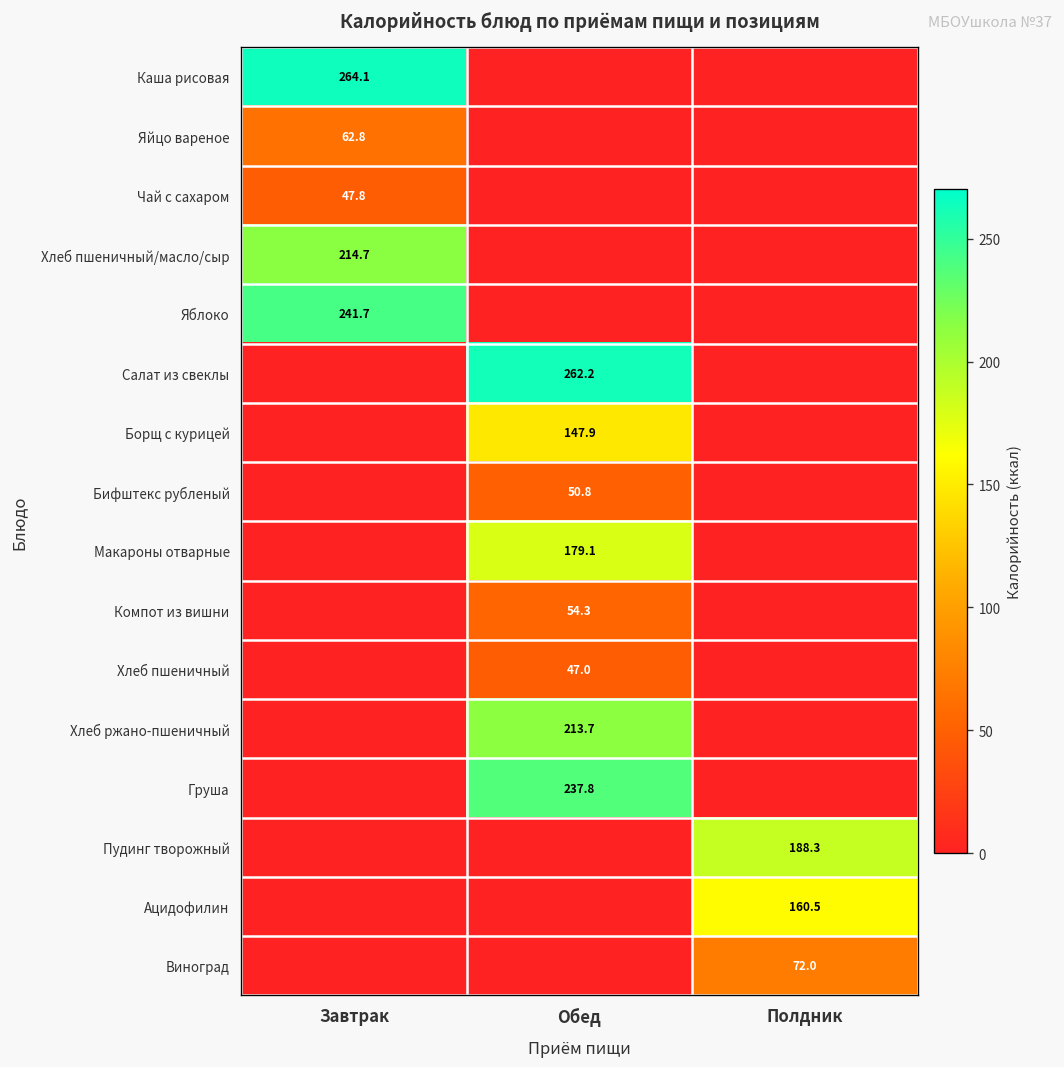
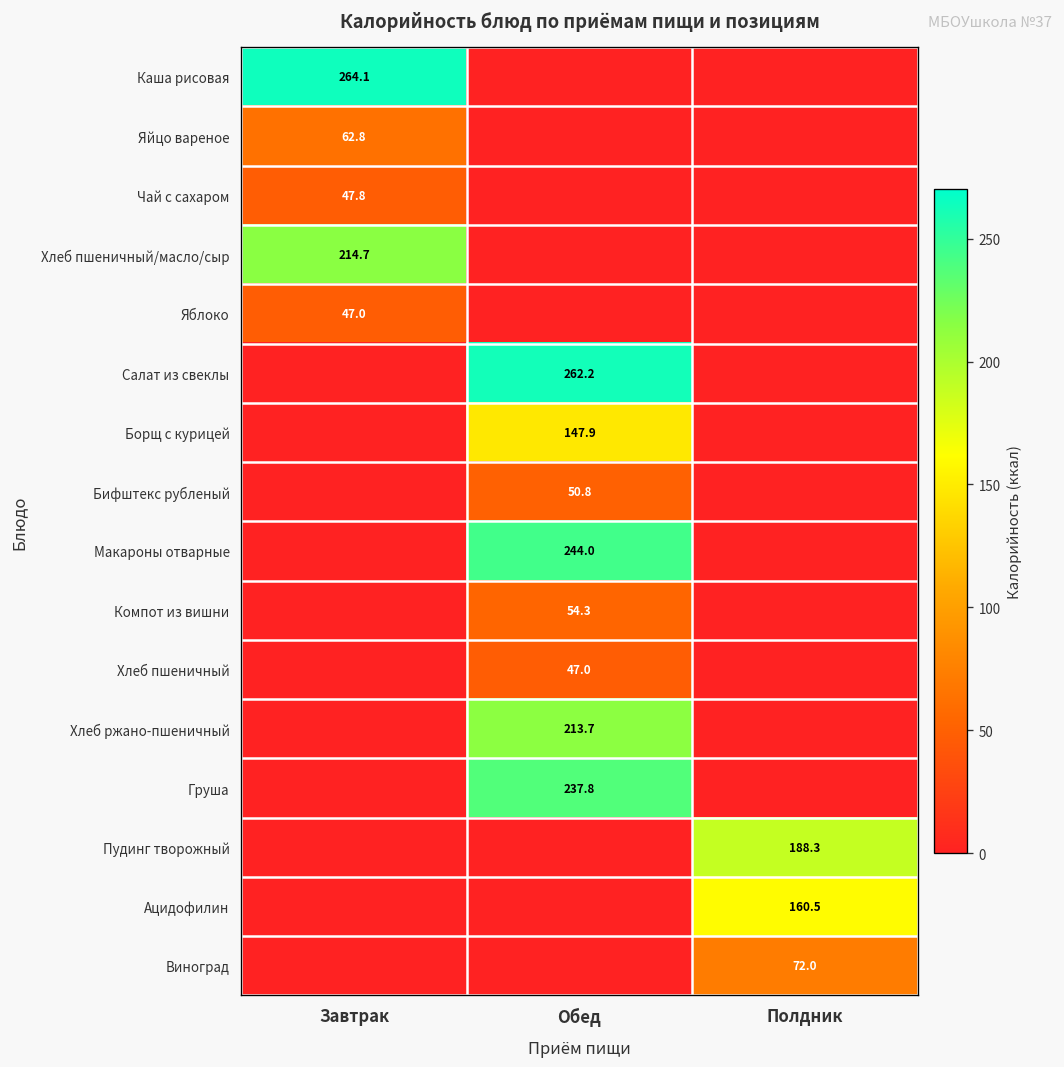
Яблоко, Завтрак: 241.7 -> 47.0
Макароны отварные, Обед: 179.1 -> 244.0
